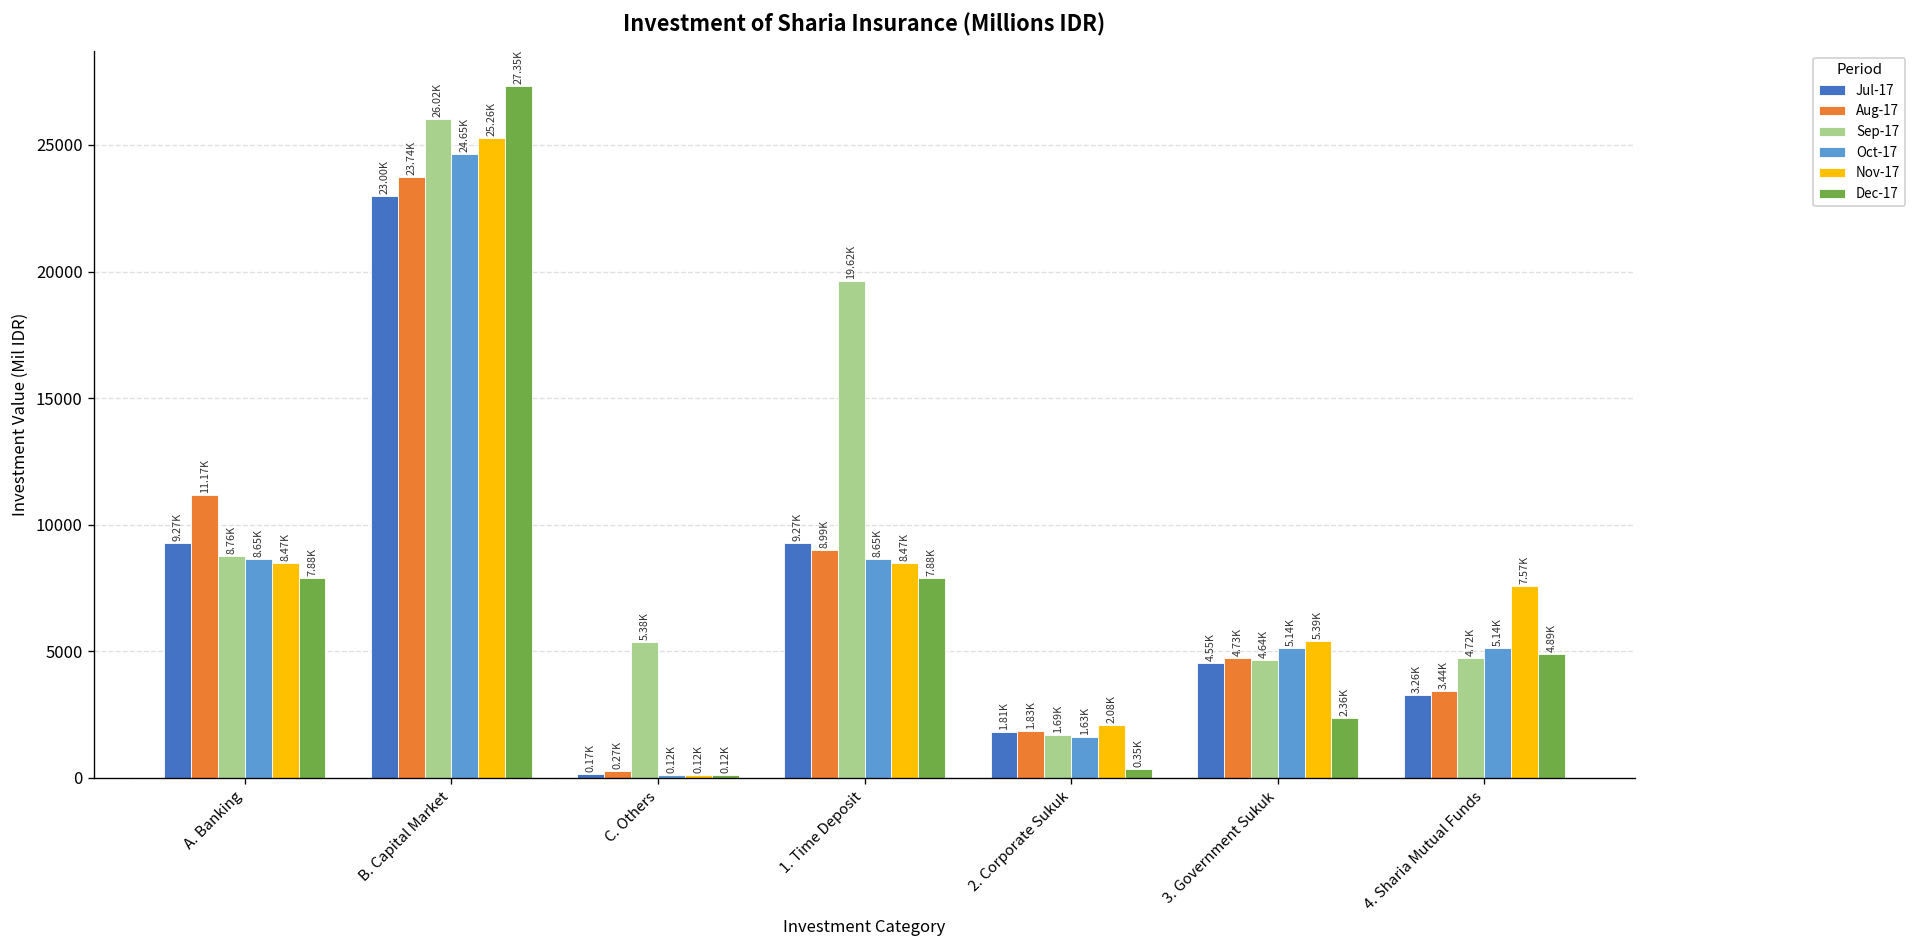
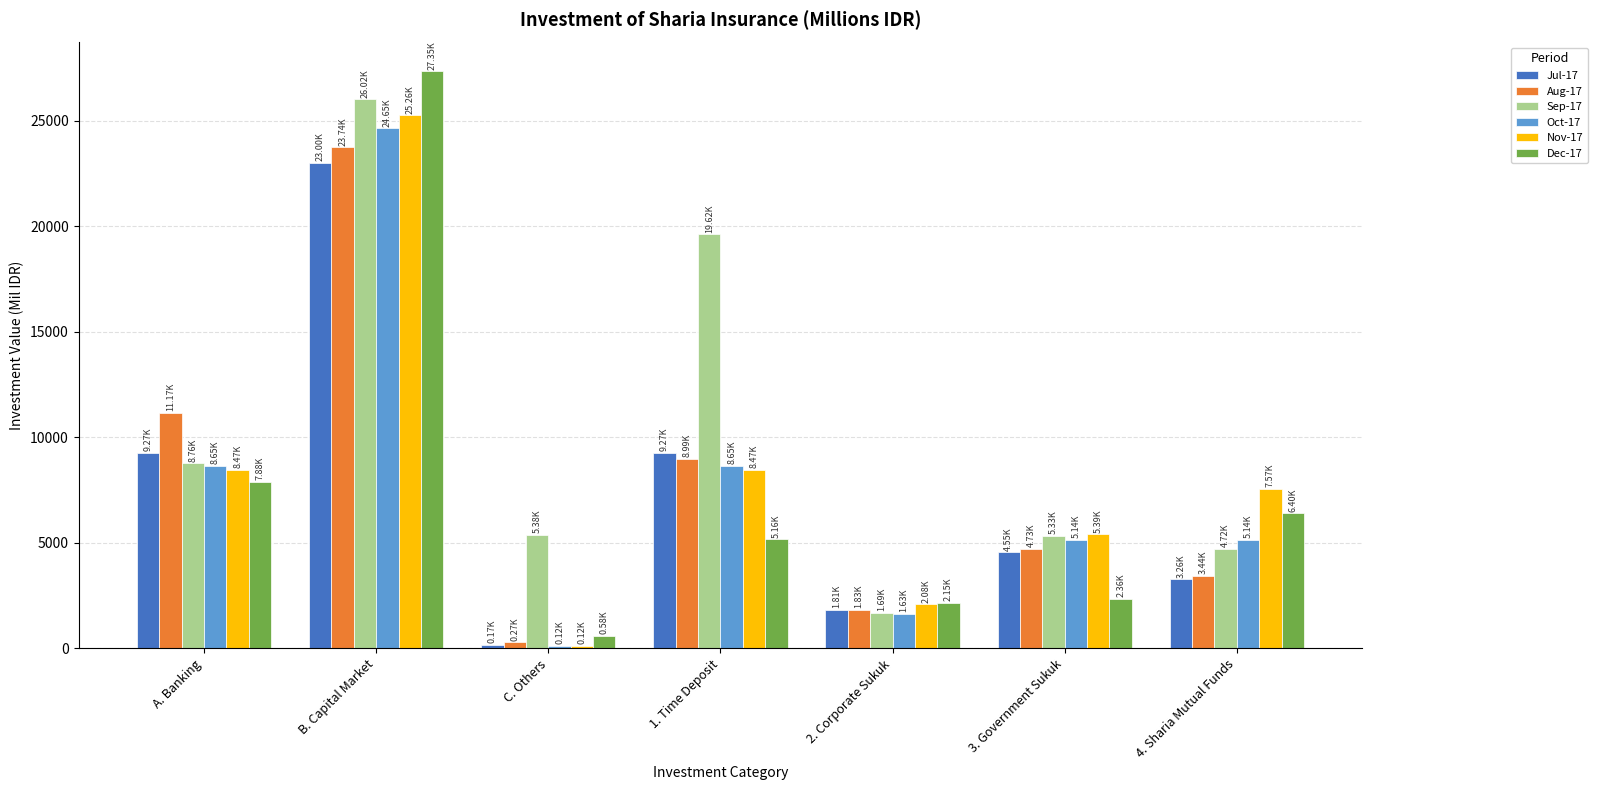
Dec-17, C. Others: 0.12K -> 0.58K
Dec-17, 1. Time Deposit: 7.88K -> 5.16K
Dec-17, 2. Corporate Sukuk: 0.35K -> 2.15K
Sep-17, 3. Government Sukuk: 4.64K -> 5.33K
Dec-17, 4. Sharia Mutual Funds: 4.89K -> 6.40K
